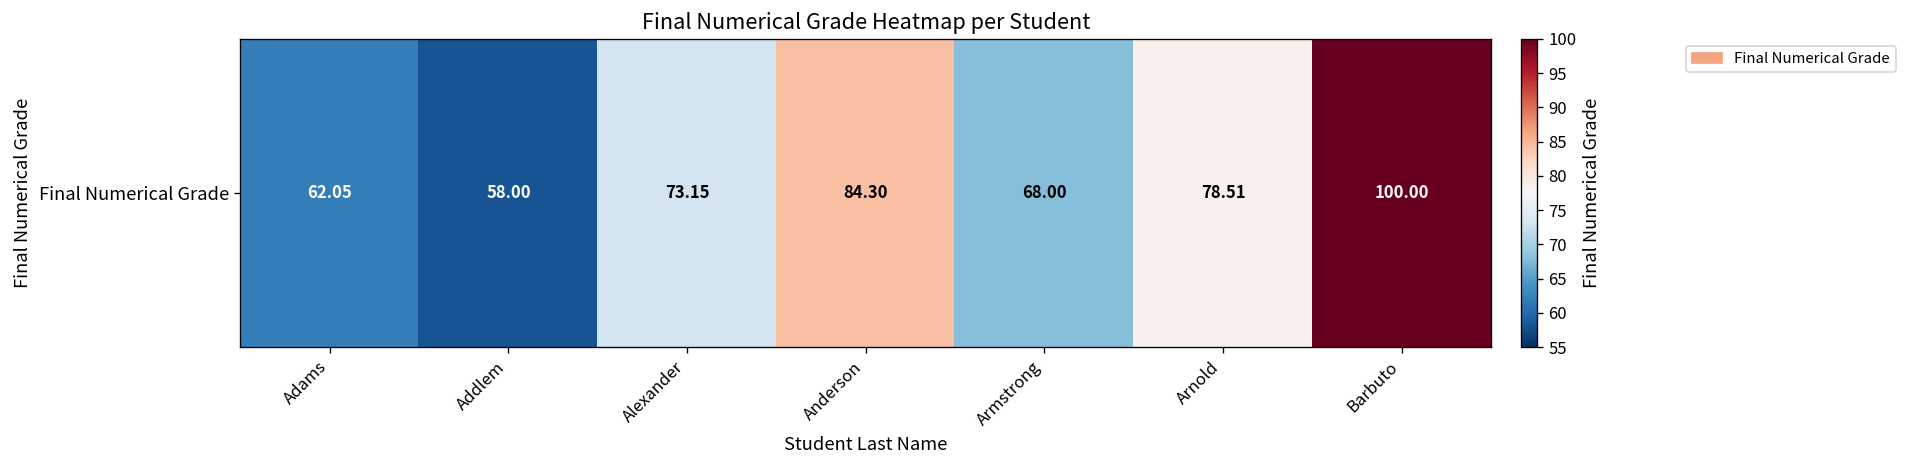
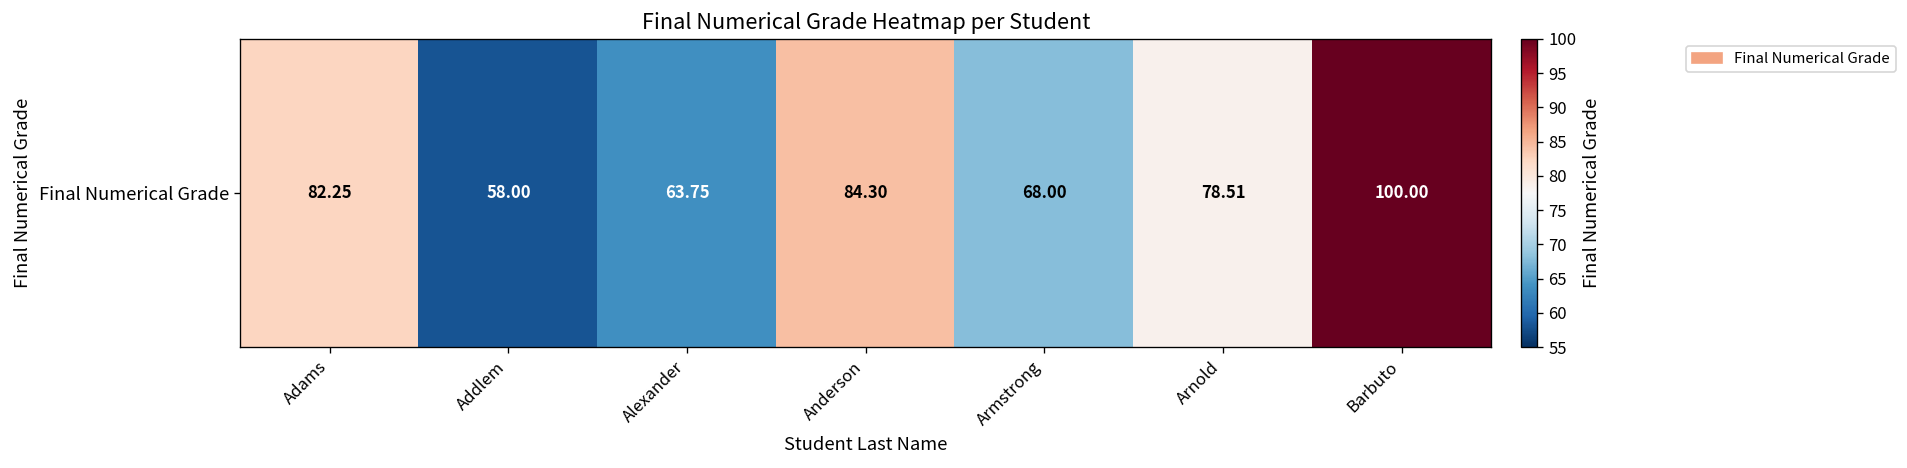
Final Numerical Grade, Adams: 62.05 -> 82.25
Final Numerical Grade, Alexander: 73.15 -> 63.75
